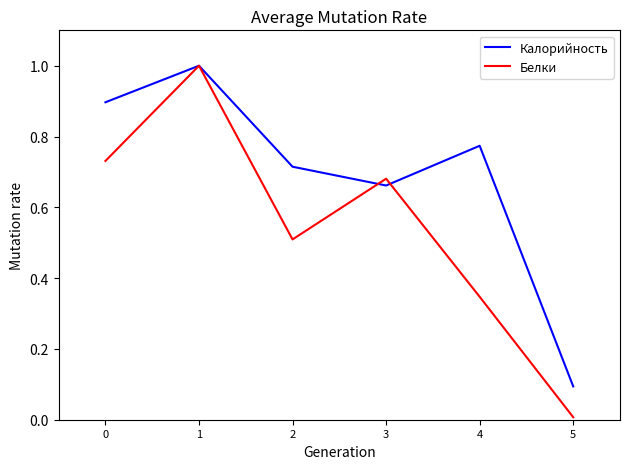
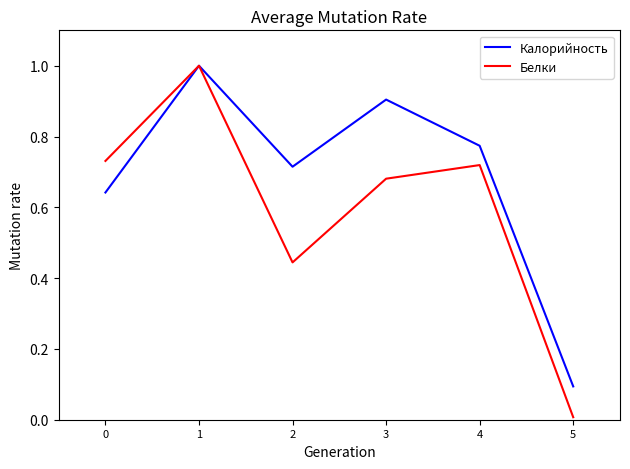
Калорийность, 0: 0.90 -> 0.64
Белки, 2: 0.51 -> 0.44
Калорийность, 3: 0.66 -> 0.90
Белки, 4: 0.35 -> 0.72
